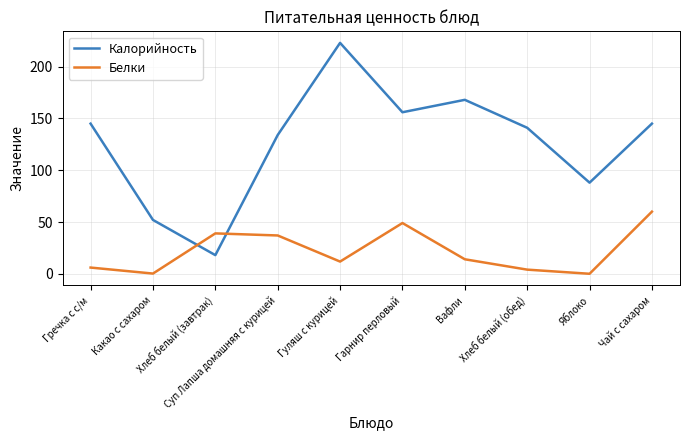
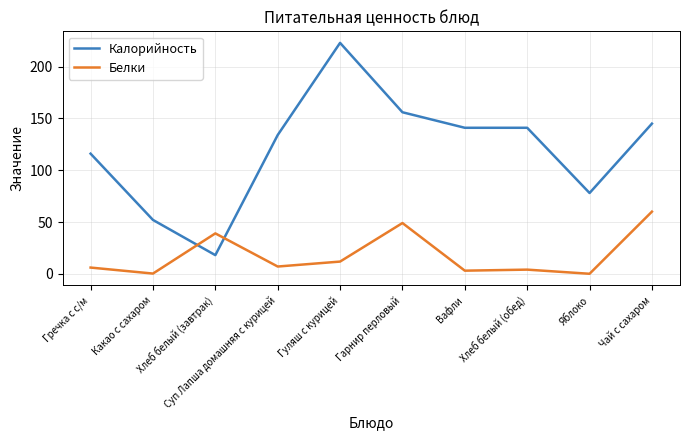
Калорийность, Гречка с с/м: 145 -> 116
Белки, Суп Лапша домашняя с курицей: 37 -> 7
Калорийность, Вафли: 168 -> 141
Белки, Вафли: 14 -> 3
Калорийность, Яблоко: 88 -> 78
